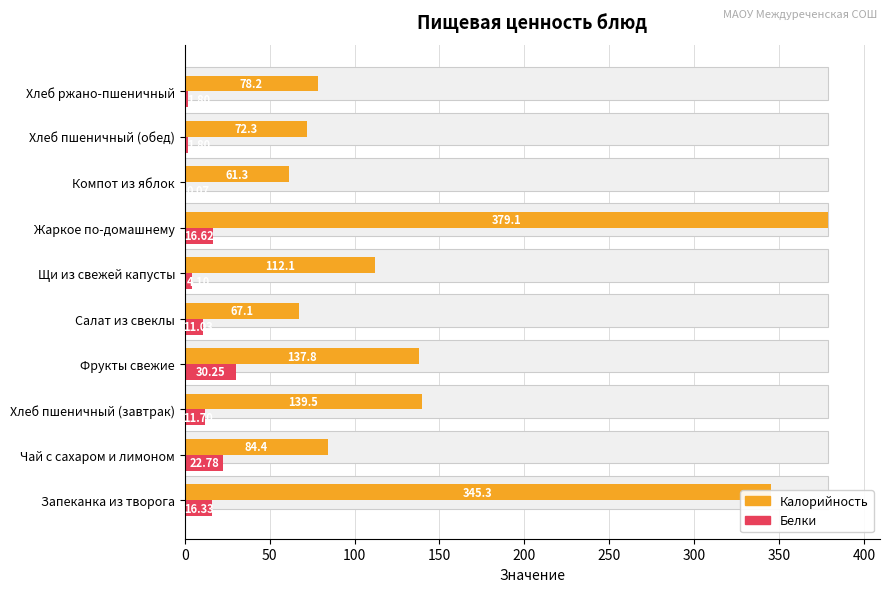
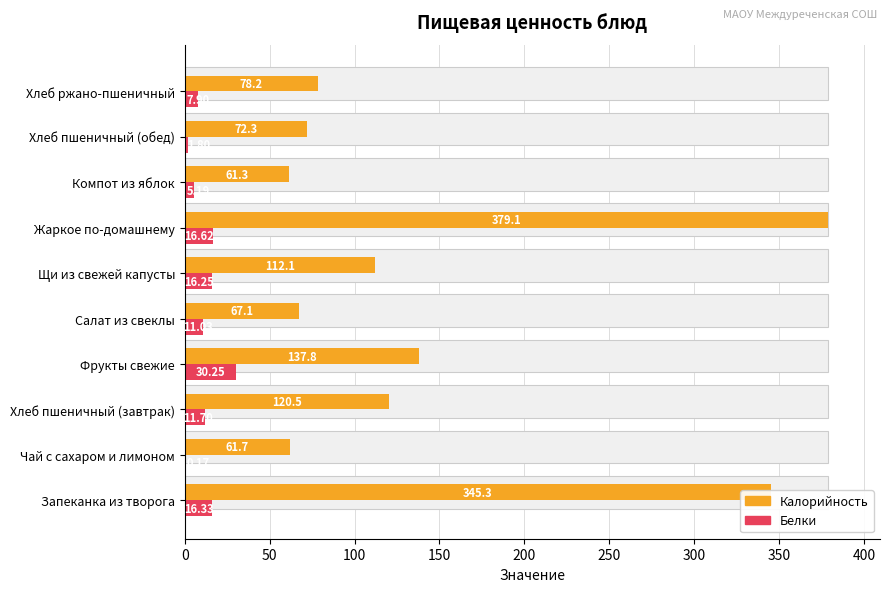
Белки, Хлеб ржано-пшеничный: 2 -> 8
Белки, Компот из яблок: 0 -> 5
Белки, Щи из свежей капусты: 4 -> 16
Калорийность, Хлеб пшеничный (завтрак): 139.5 -> 120.5
Калорийность, Чай с сахаром и лимоном: 84.4 -> 61.7
Белки, Чай с сахаром и лимоном: 23 -> 0
